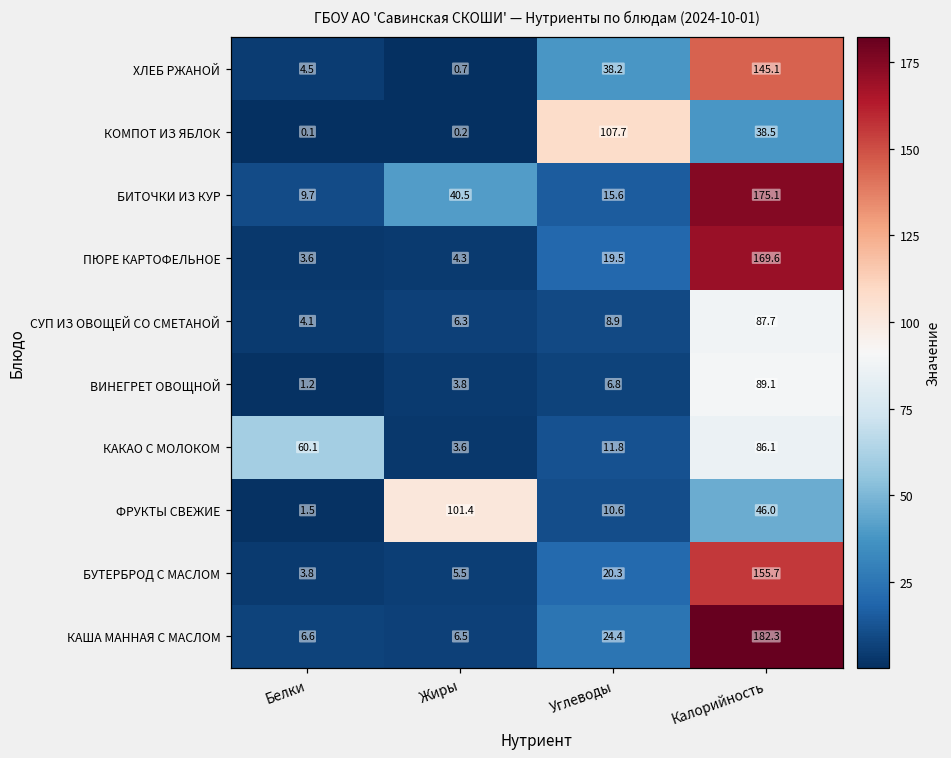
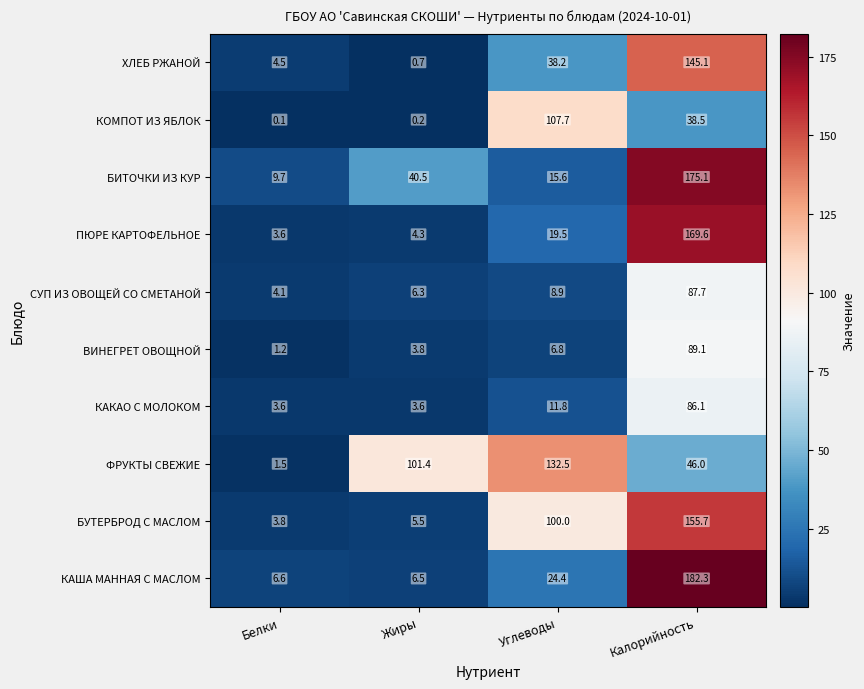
КАКАО С МОЛОКОМ, Белки: 60.1 -> 3.6
ФРУКТЫ СВЕЖИЕ, Углеводы: 10.6 -> 132.5
БУТЕРБРОД С МАСЛОМ, Углеводы: 20.3 -> 100.0
